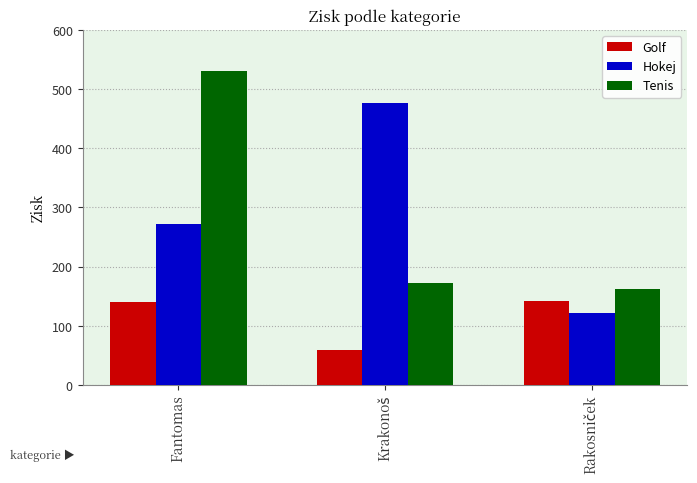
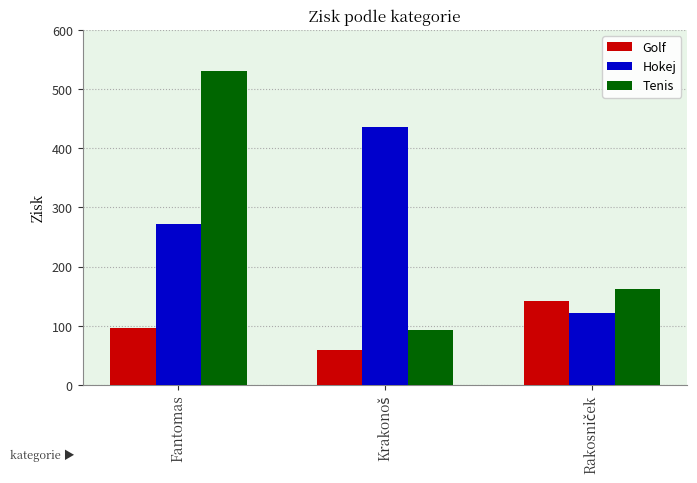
Golf, Fantomas: 140 -> 100
Hokej, Krakonoš: 480 -> 440
Tenis, Krakonoš: 170 -> 90
